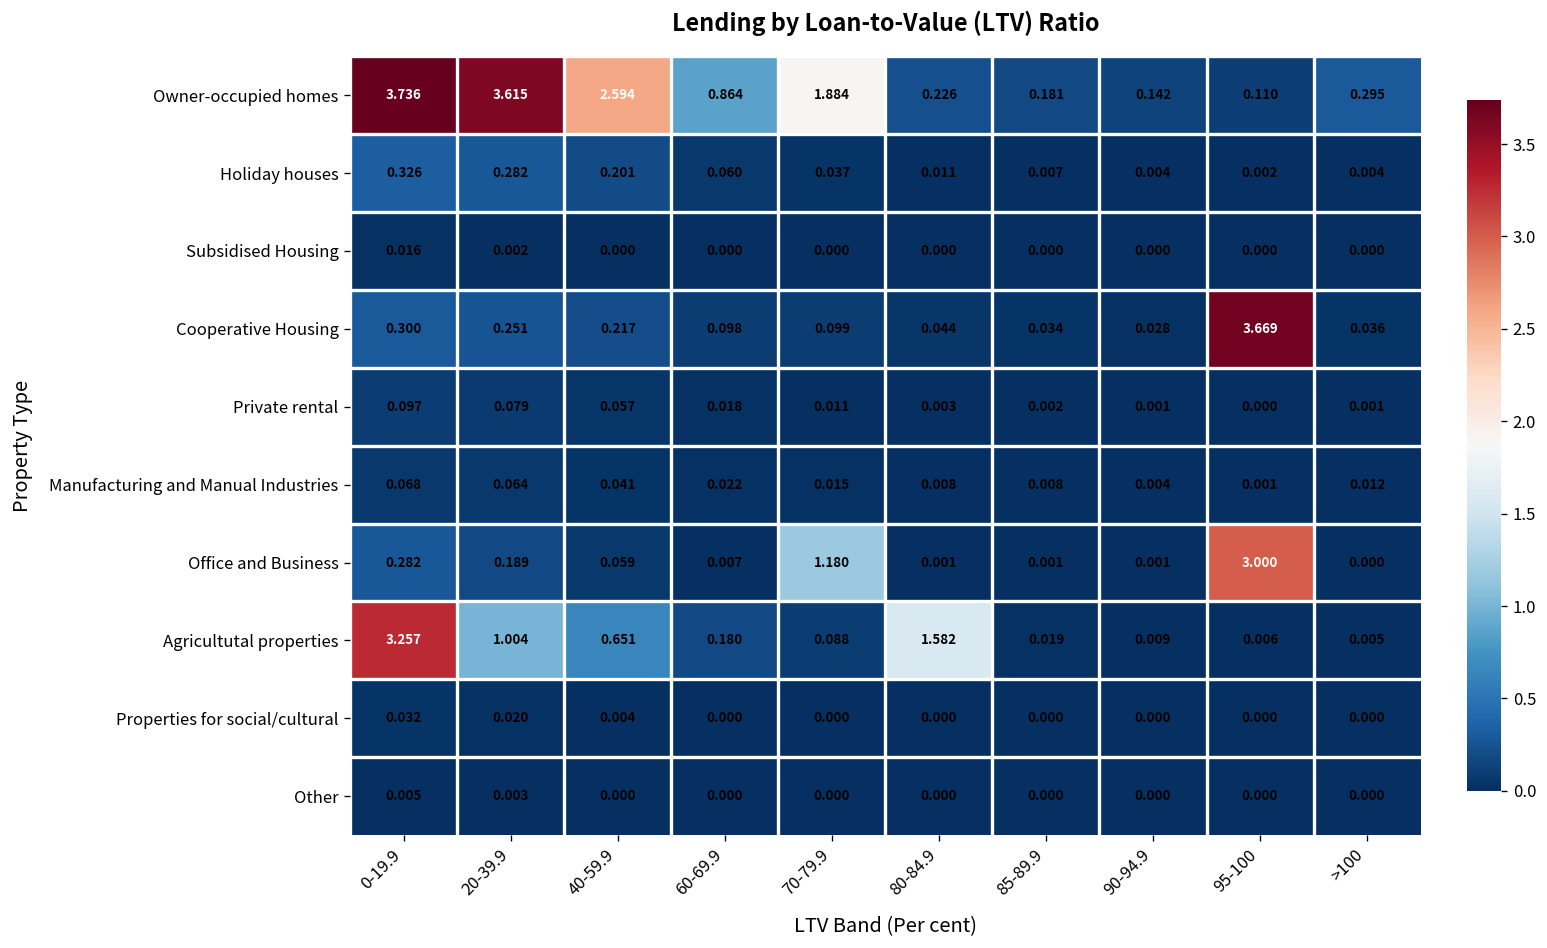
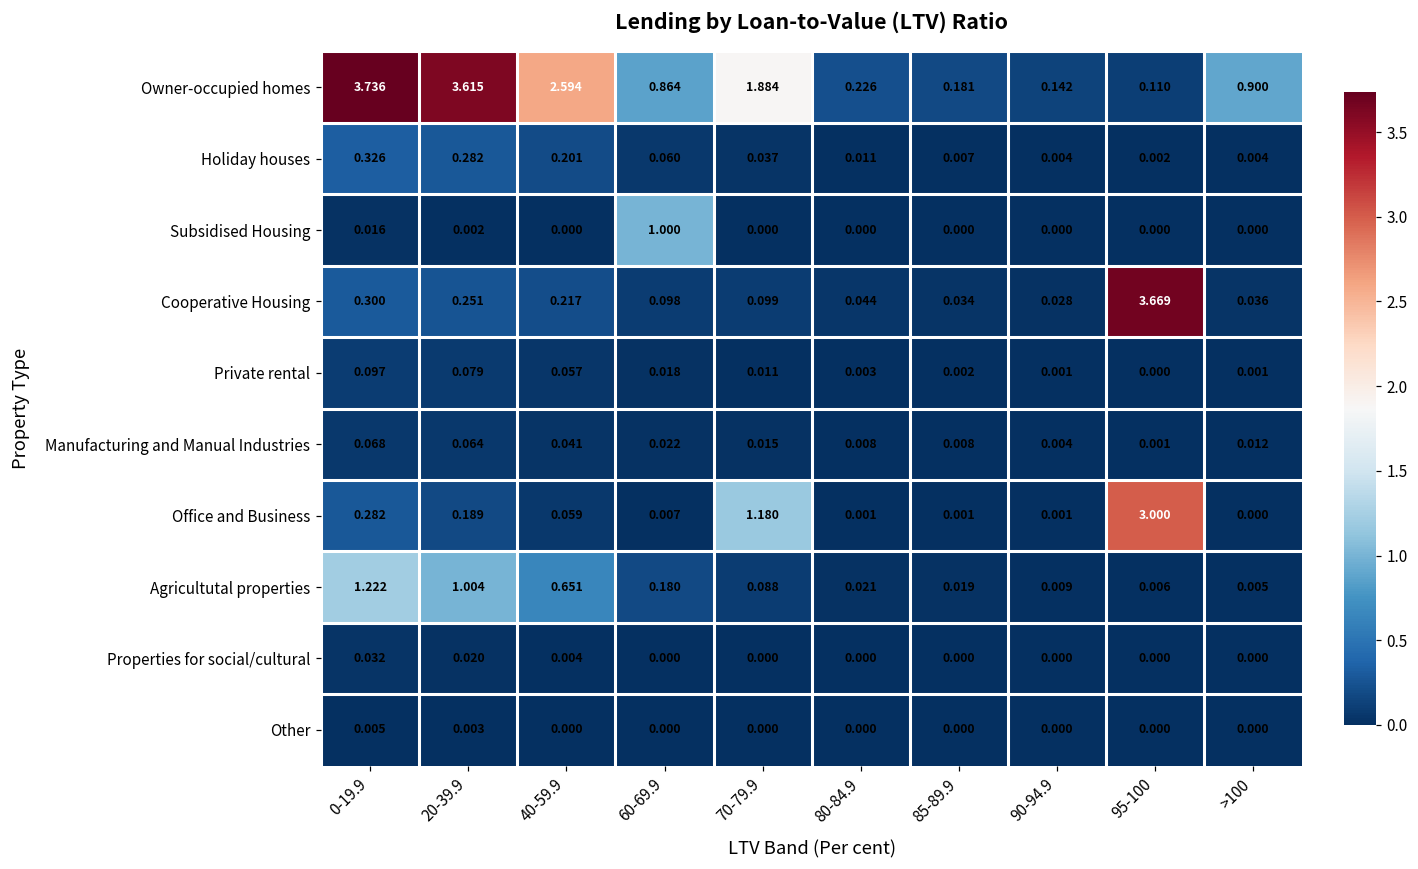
Owner-occupied homes, >100: 0.295 -> 0.900
Subsidised Housing, 60-69.9: 0.000 -> 1.000
Agricultutal properties, 0-19.9: 3.257 -> 1.222
Agricultutal properties, 80-84.9: 1.582 -> 0.021
